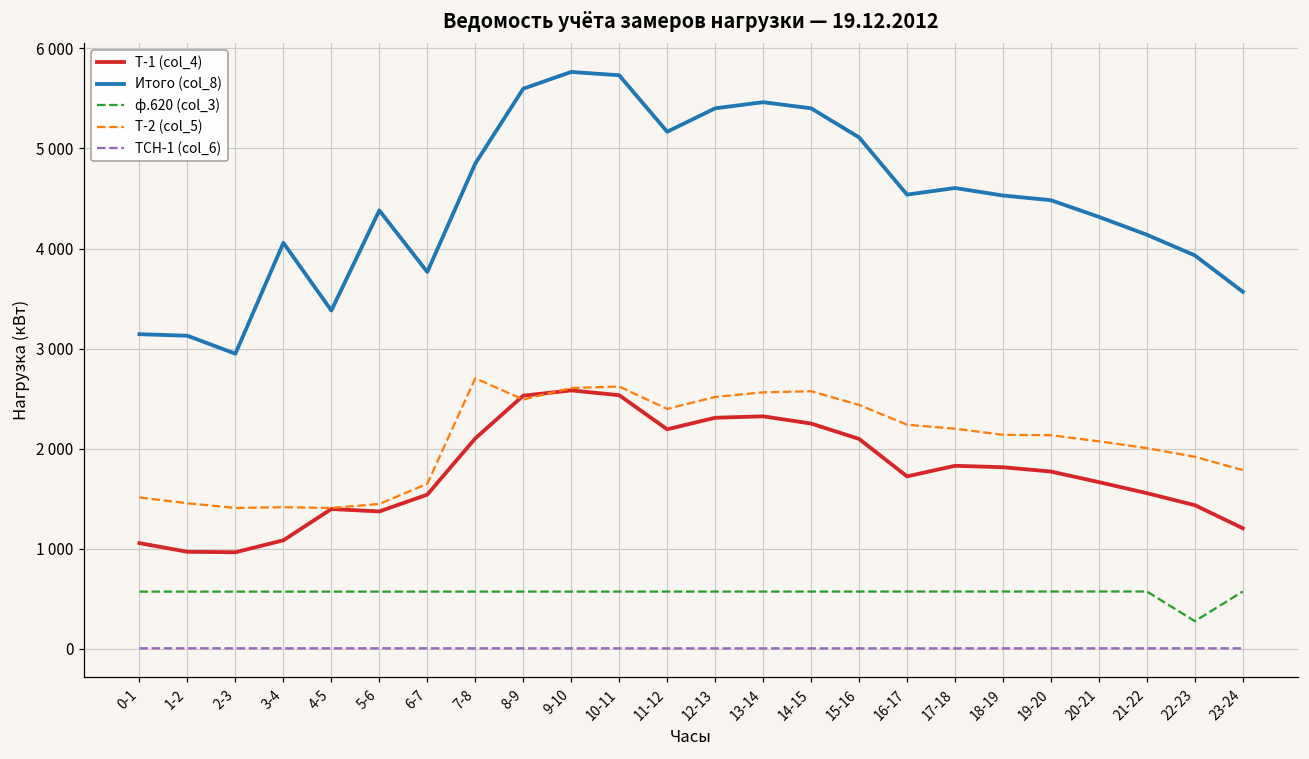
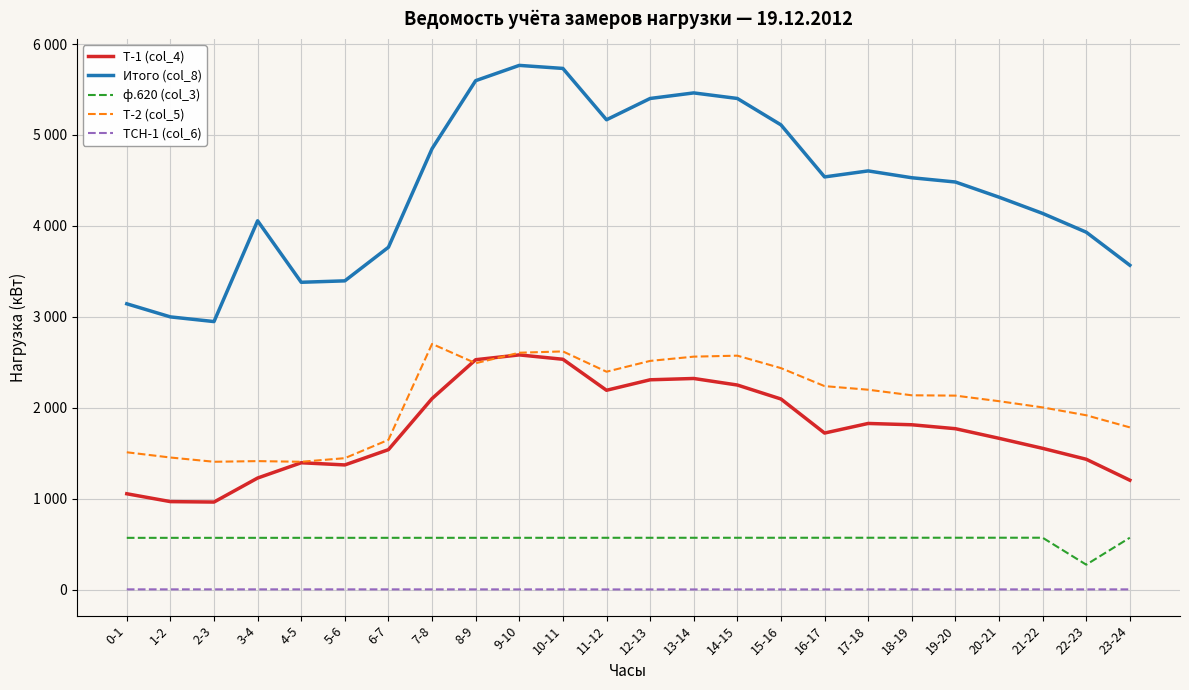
Итого (col_8), 1-2: 3100 -> 3000
Т-1 (col_4), 3-4: 1100 -> 1200
Итого (col_8), 5-6: 4400 -> 3400
